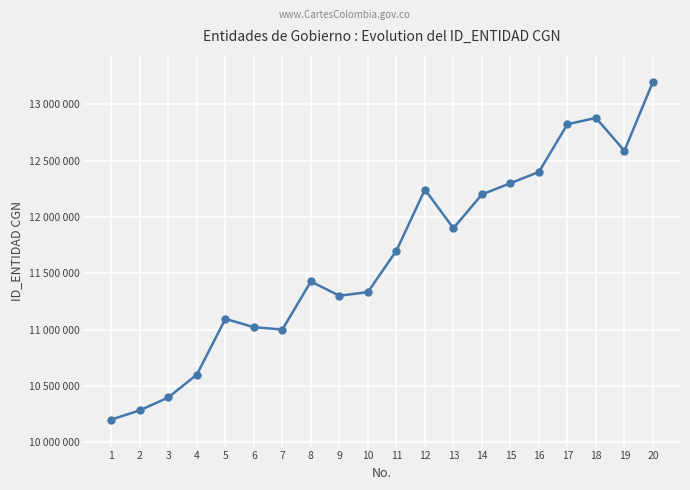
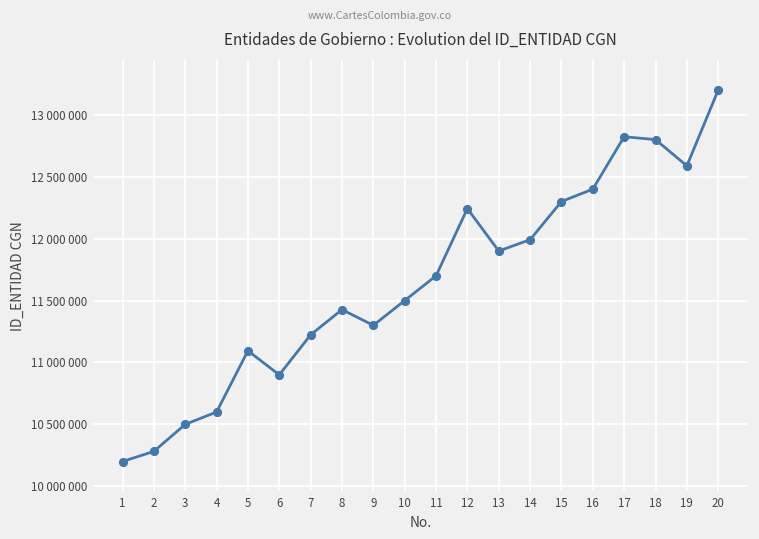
3: 10400000 -> 10500000
6: 11020000 -> 10900000
7: 11000000 -> 11220000
10: 11330000 -> 11500000
14: 12200000 -> 11990000
18: 12880000 -> 12800000
